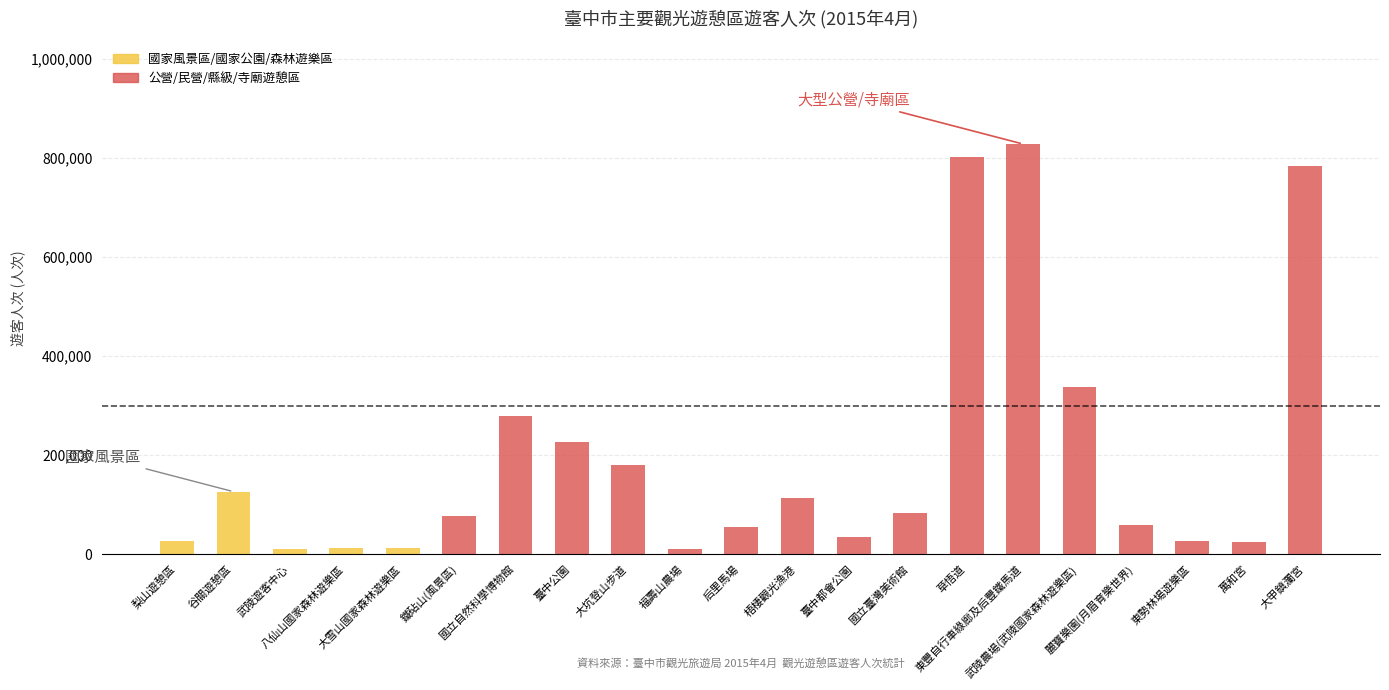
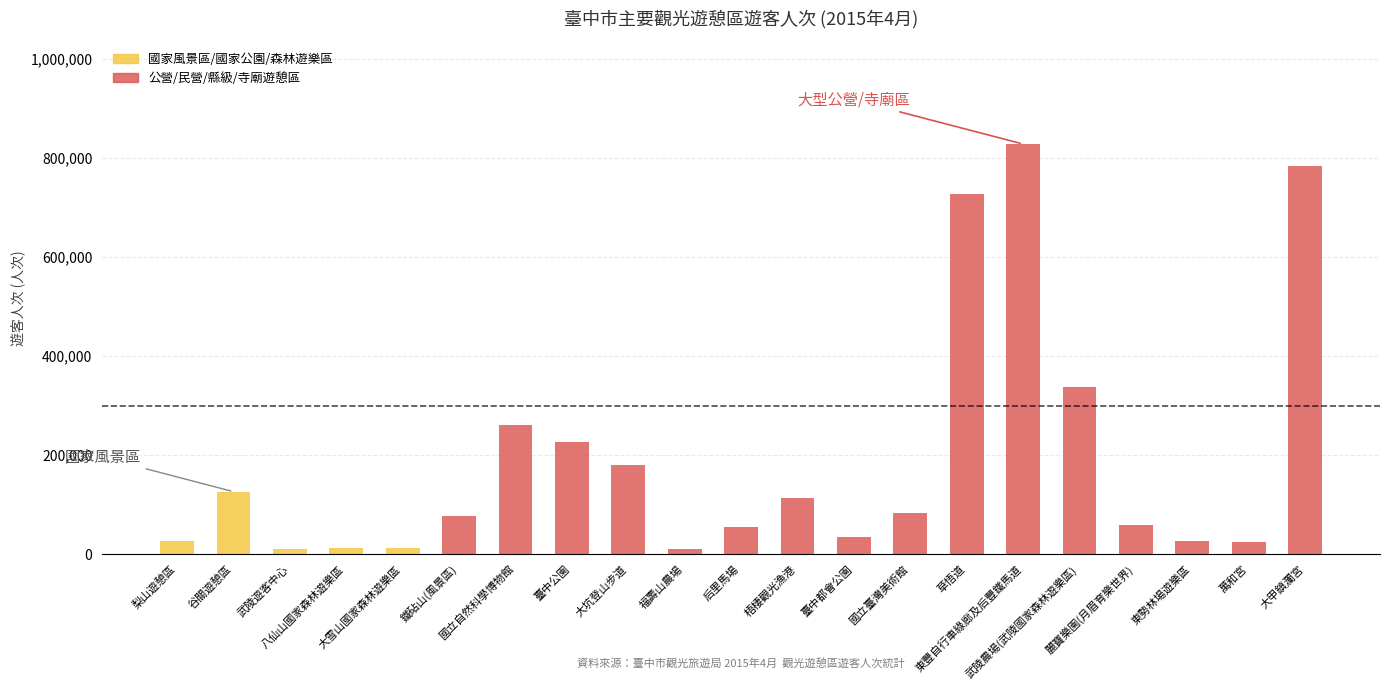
公營/民營/縣級/寺廟遊憩區, 國立自然科學博物館: 280,000 -> 260,000
公營/民營/縣級/寺廟遊憩區, 草悟道: 800,000 -> 730,000
